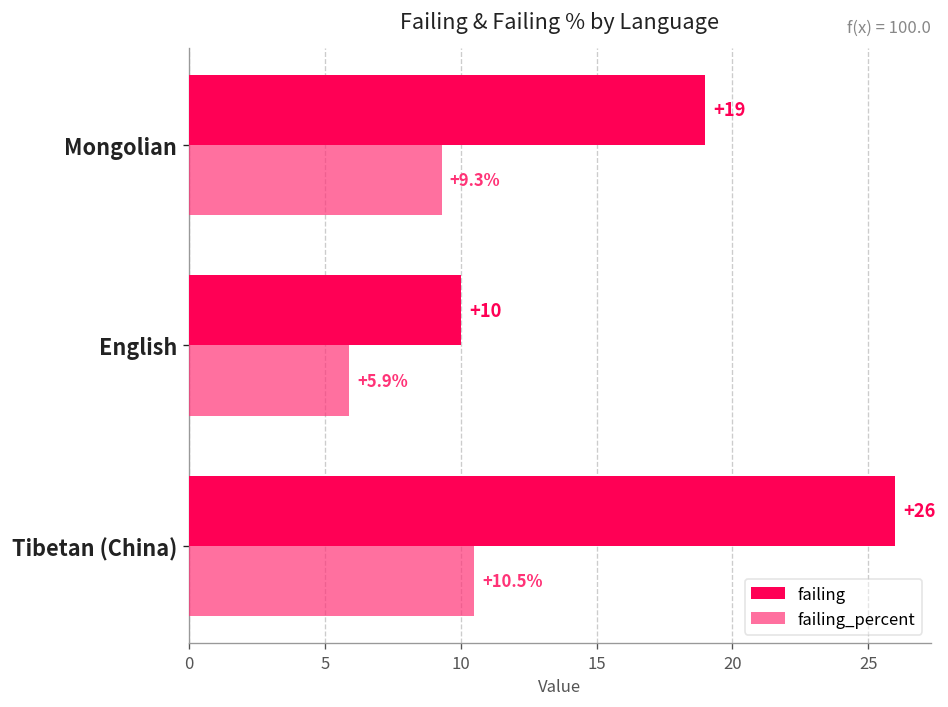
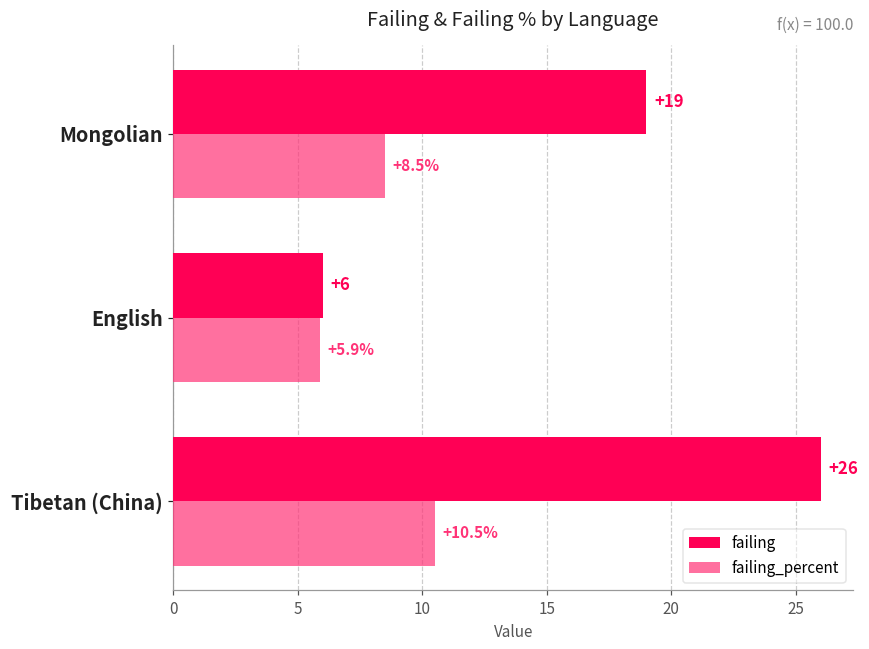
failing_percent, Mongolian: +9.3% -> +8.5%
failing, English: +10 -> +6
